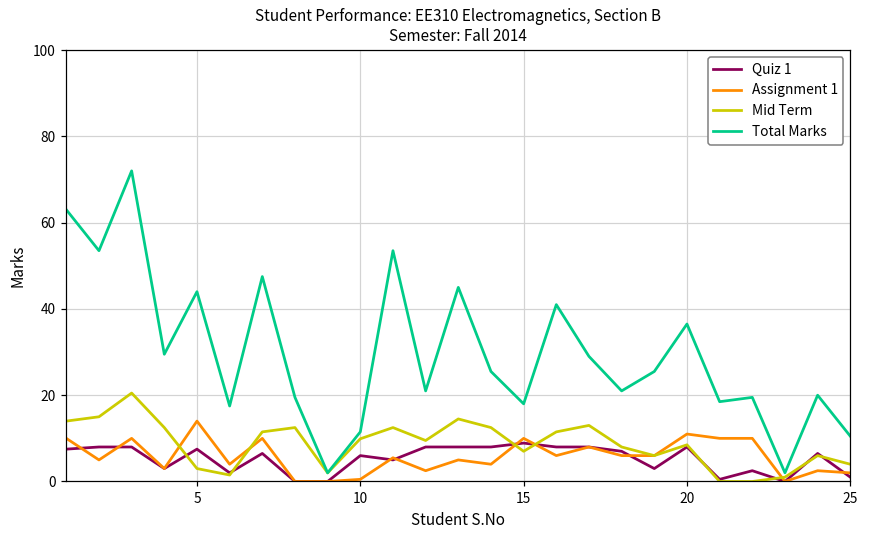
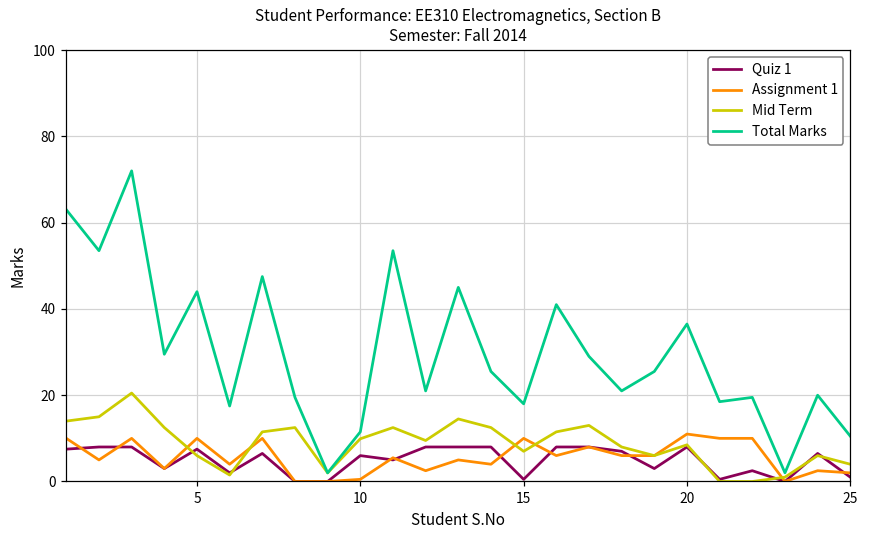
Assignment 1, 5: 14 -> 10
Mid Term, 5: 3 -> 6
Quiz 1, 15: 9 -> 1
